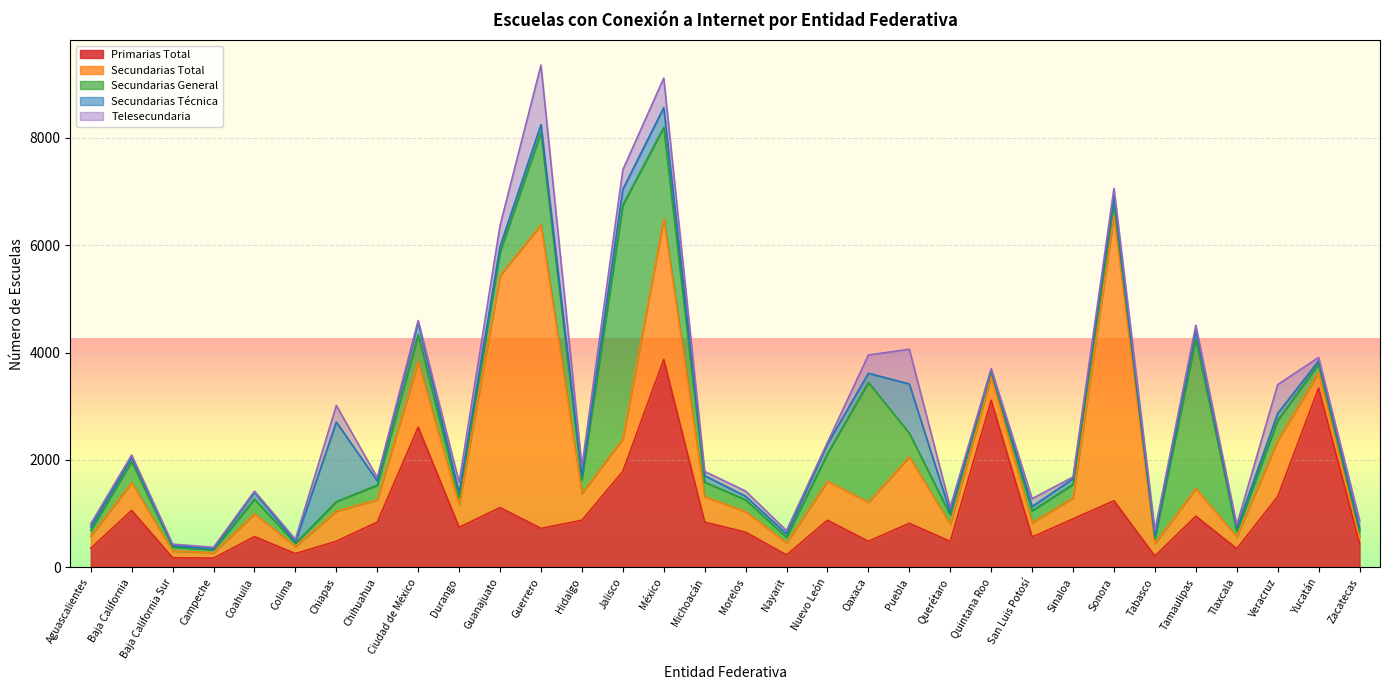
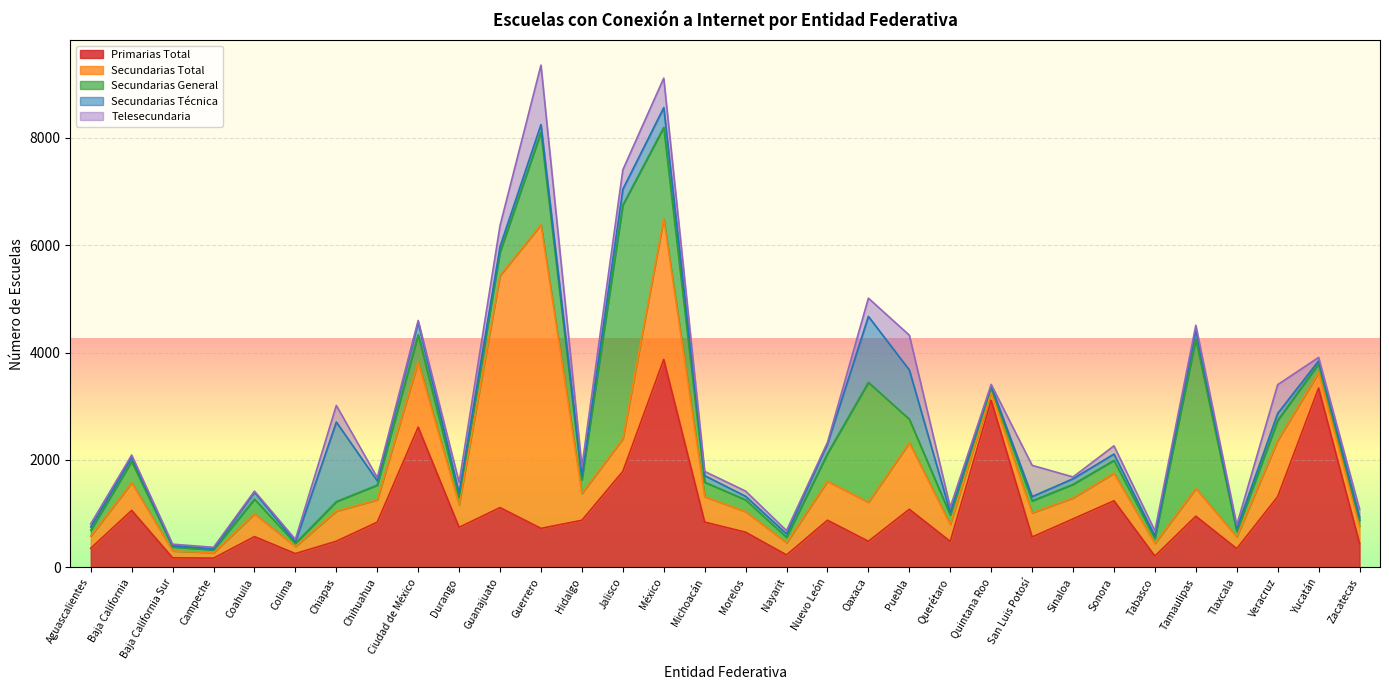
Secundarias Técnica, Oaxaca: 200 -> 1200
Primarias Total, Puebla: 800 -> 1100
Secundarias Total, Quintana Roo: 400 -> 100
Secundarias Total, San Luis Potosí: 300 -> 400
Telesecundaria, San Luis Potosí: 100 -> 600
Secundarias Total, Sonora: 5300 -> 500
Secundarias Total, Zacatecas: 100 -> 300
